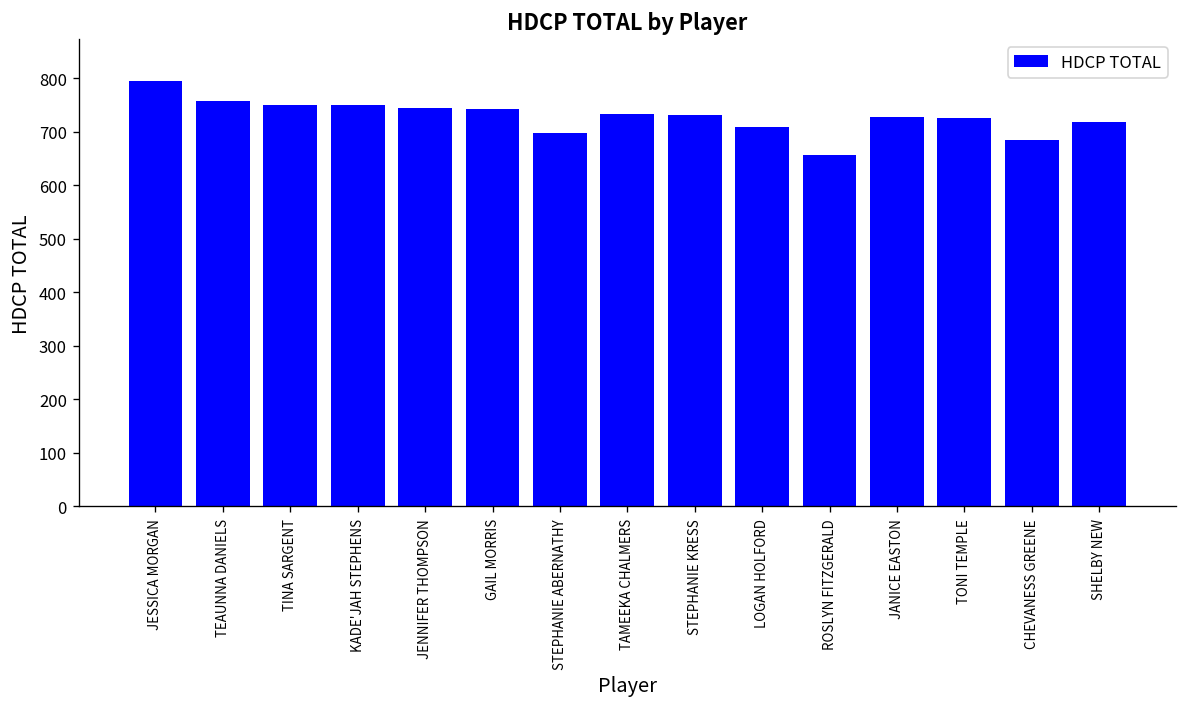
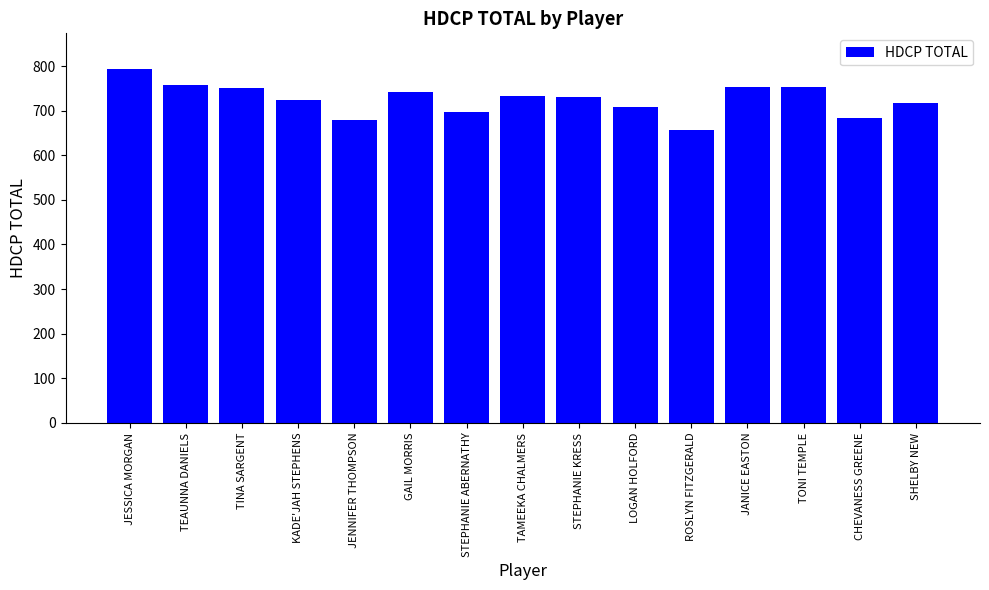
KADE'JAH STEPHENS: 750 -> 720
JENNIFER THOMPSON: 740 -> 680
JANICE EASTON: 730 -> 750
TONI TEMPLE: 730 -> 750
